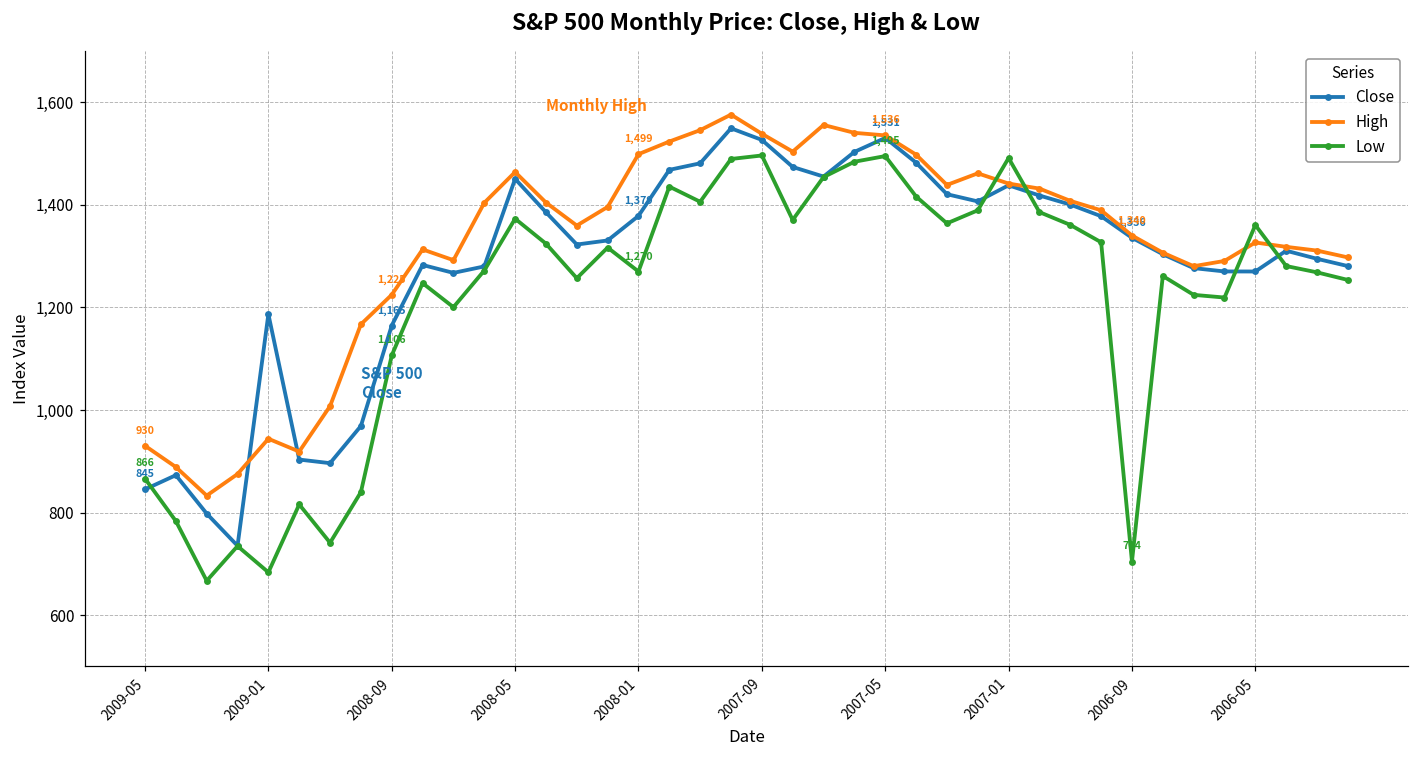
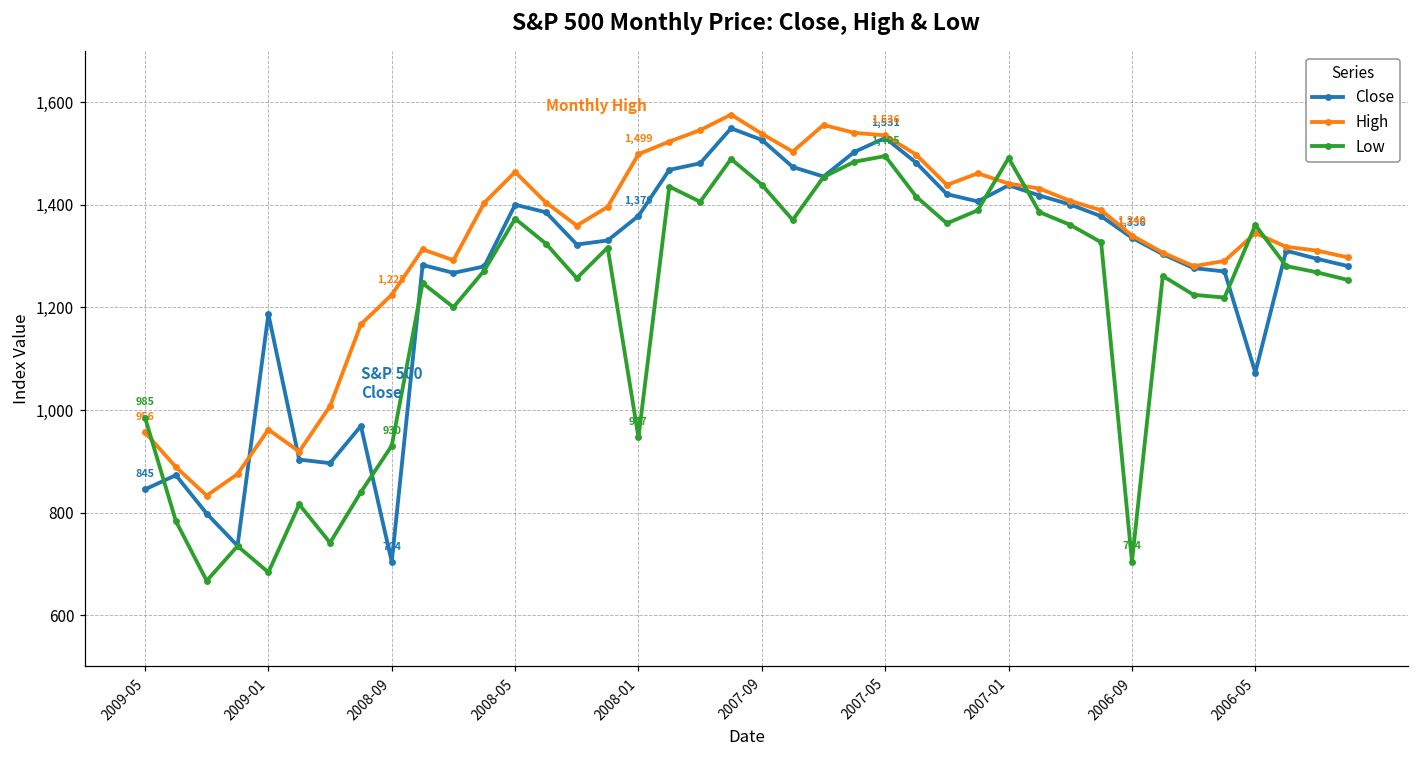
High, 2009-05: 930 -> 956
Low, 2009-05: 866 -> 985
High, 2009-01: 940 -> 960
Close, 2008-09: 1,165 -> 704
Low, 2008-09: 1,106 -> 930
Close, 2008-05: 1,450 -> 1,400
Low, 2008-01: 1,270 -> 947
Low, 2007-09: 1,500 -> 1,440
Close, 2006-05: 1,270 -> 1,070
High, 2006-05: 1,330 -> 1,340
